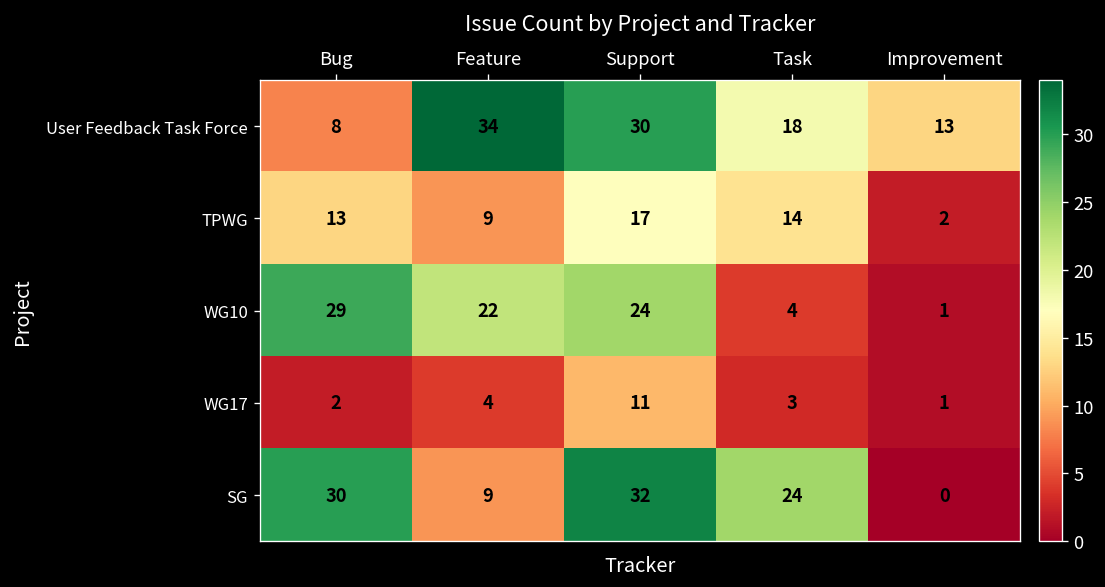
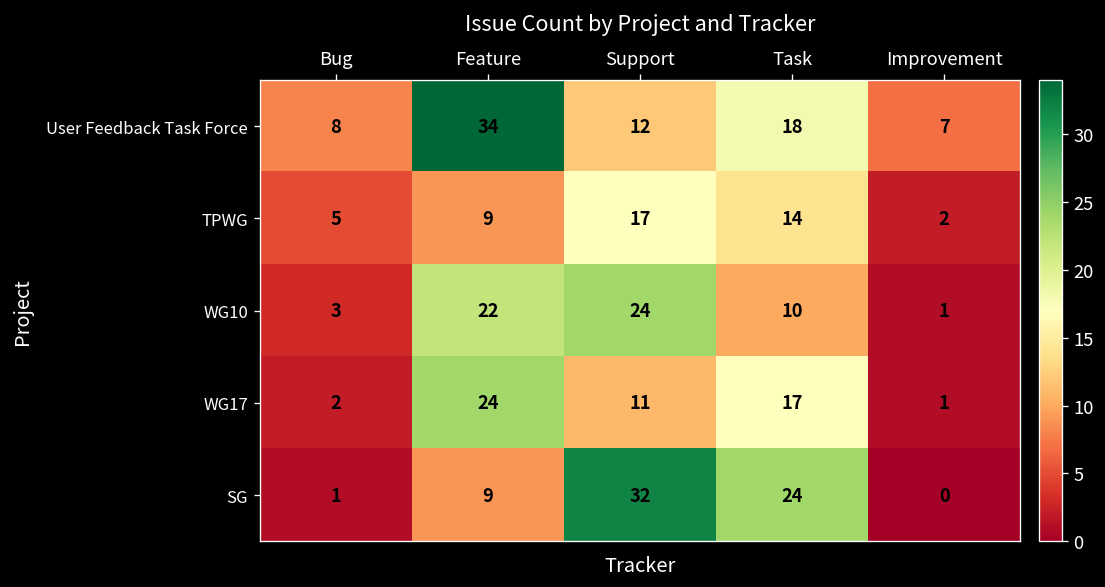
User Feedback Task Force, Support: 30 -> 12
User Feedback Task Force, Improvement: 13 -> 7
TPWG, Bug: 13 -> 5
WG10, Bug: 29 -> 3
WG10, Task: 4 -> 10
WG17, Feature: 4 -> 24
WG17, Task: 3 -> 17
SG, Bug: 30 -> 1
